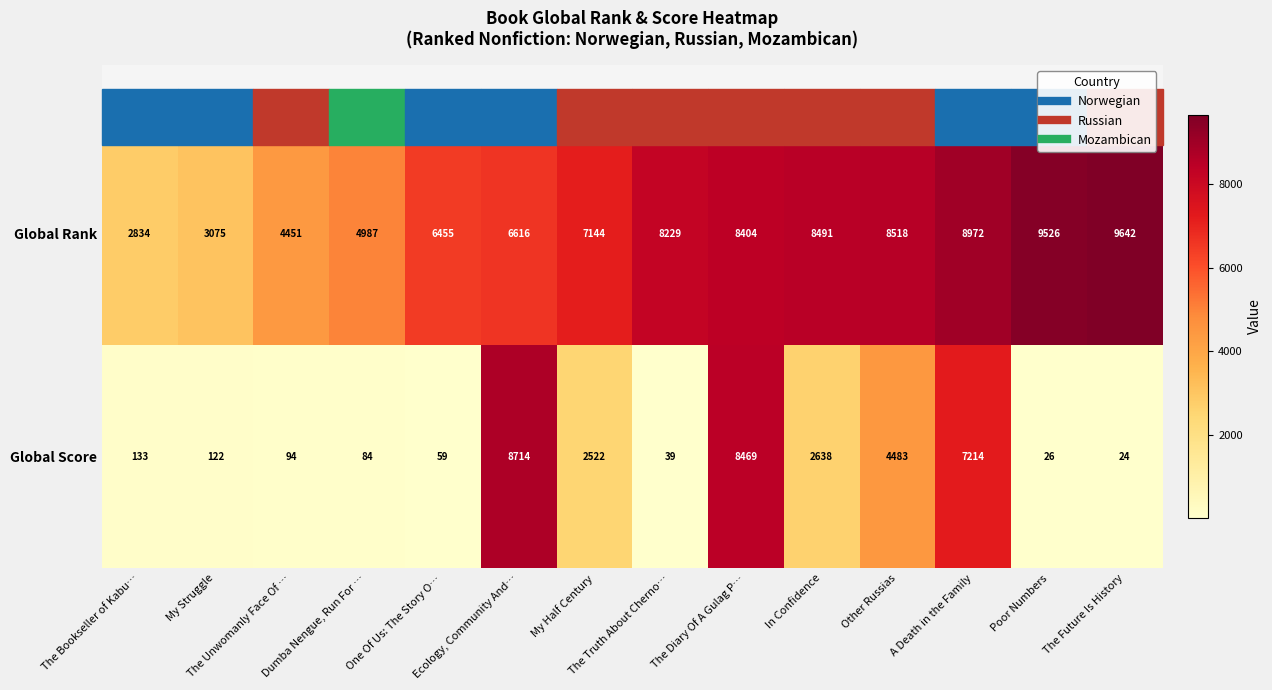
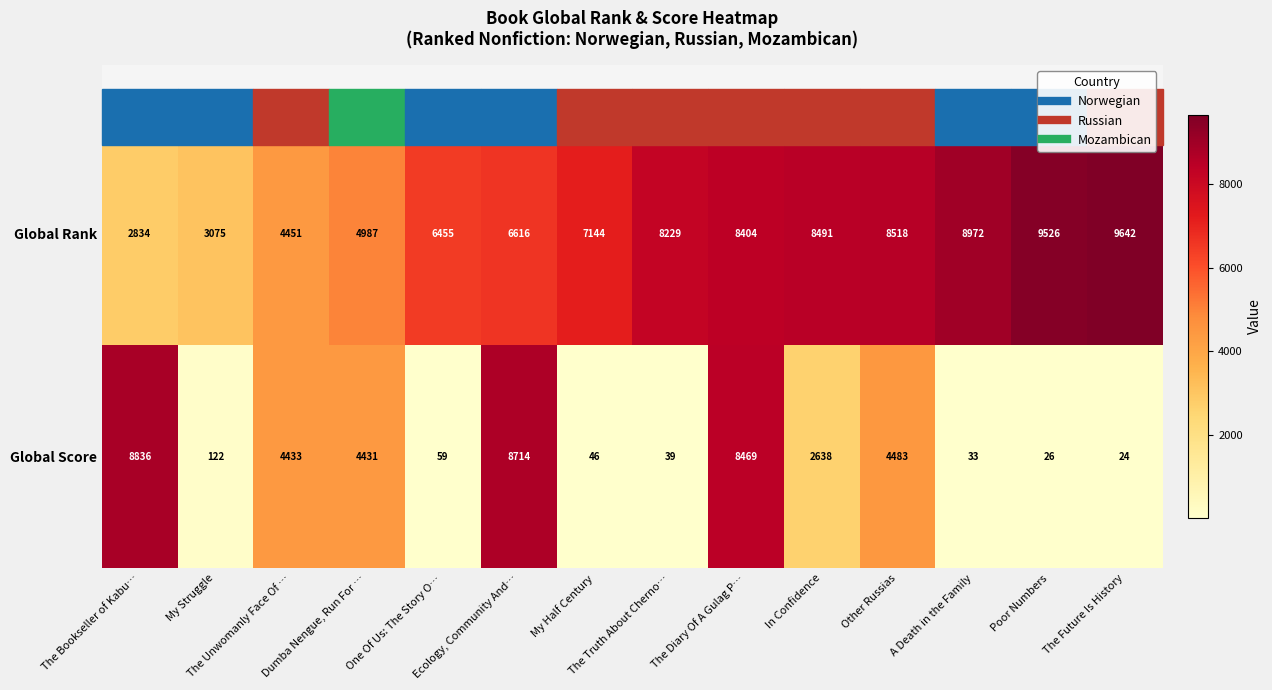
Global Score, The Bookseller of Kabu…: 133 -> 8836
Global Score, The Unwomanly Face Of …: 94 -> 4433
Global Score, Dumba Nengue, Run For …: 84 -> 4431
Global Score, My Half Century: 2522 -> 46
Global Score, A Death in the Family: 7214 -> 33
